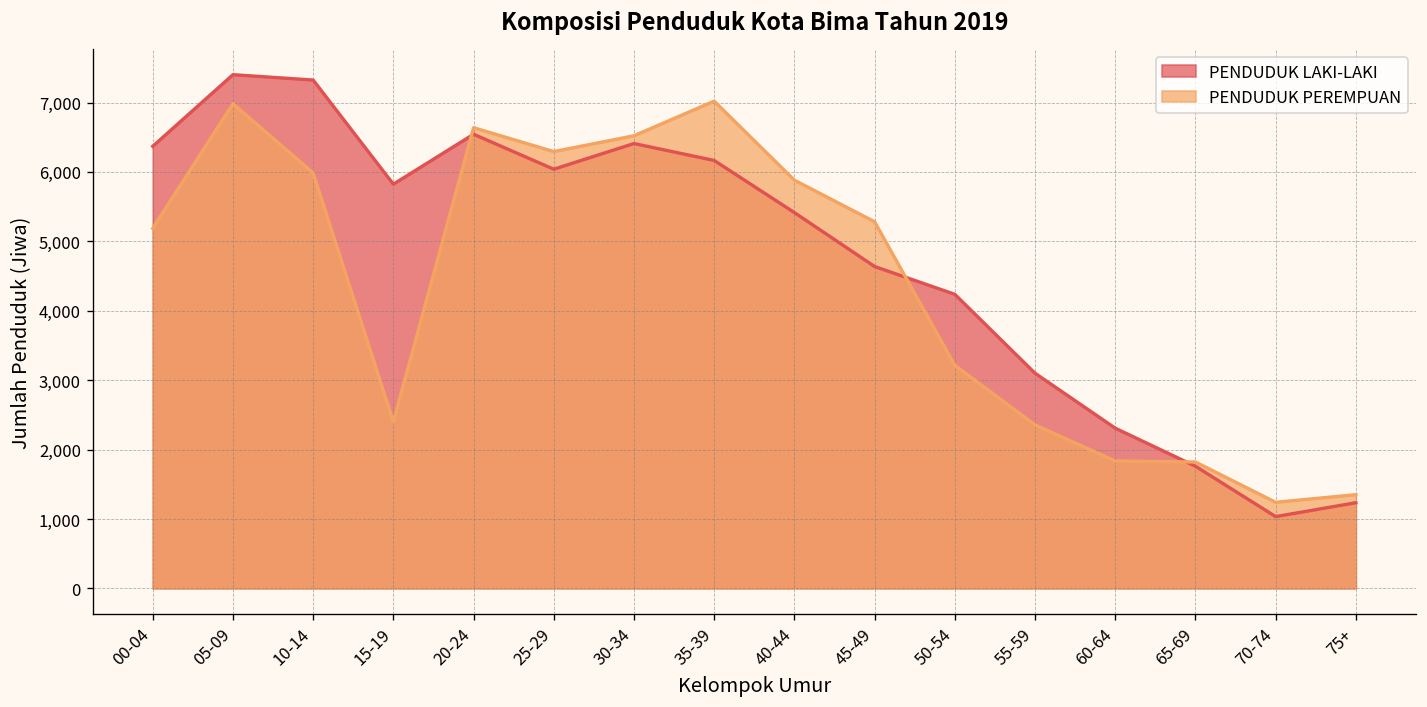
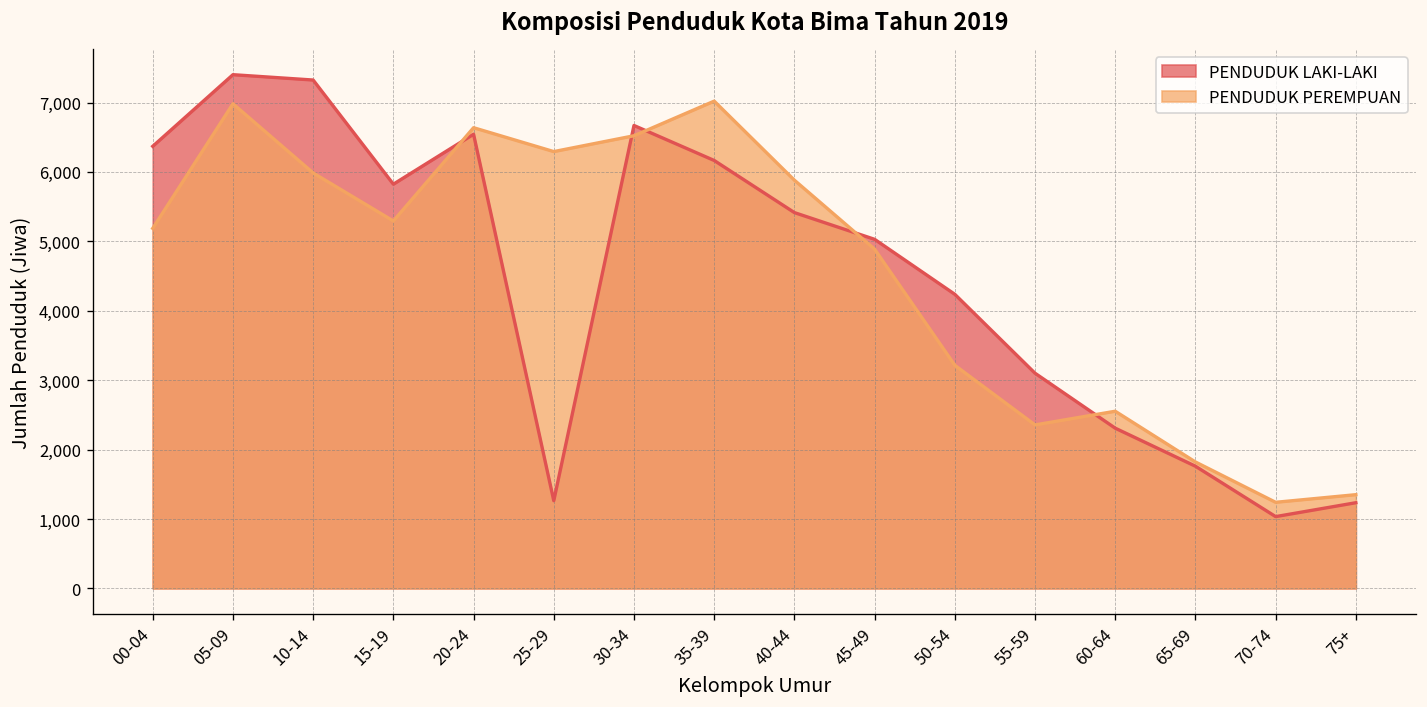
PENDUDUK PEREMPUAN, 15-19: 2,400 -> 5,300
PENDUDUK LAKI-LAKI, 25-29: 6,000 -> 1,300
PENDUDUK LAKI-LAKI, 30-34: 6,400 -> 6,700
PENDUDUK LAKI-LAKI, 45-49: 4,600 -> 5,000
PENDUDUK PEREMPUAN, 45-49: 5,300 -> 4,900
PENDUDUK PEREMPUAN, 60-64: 1,800 -> 2,600
